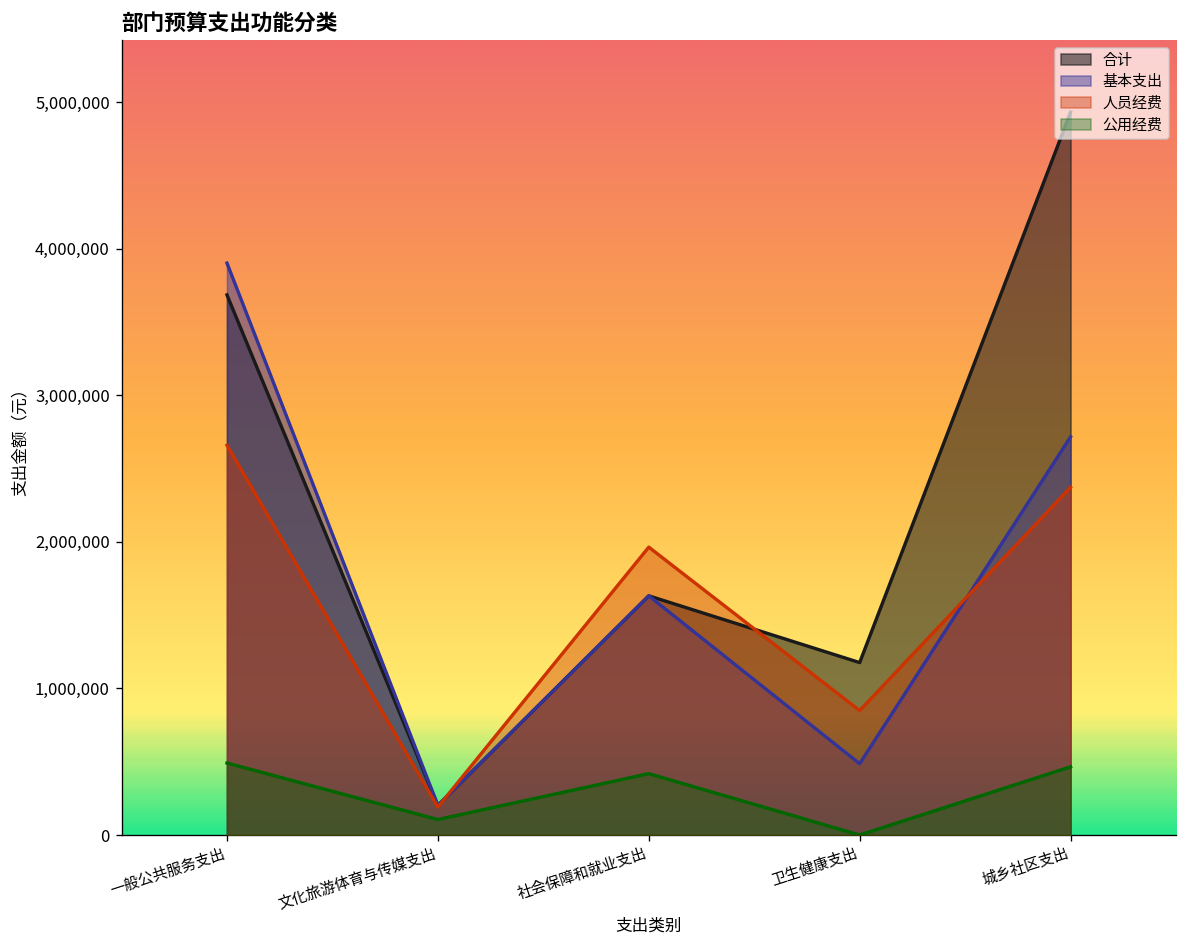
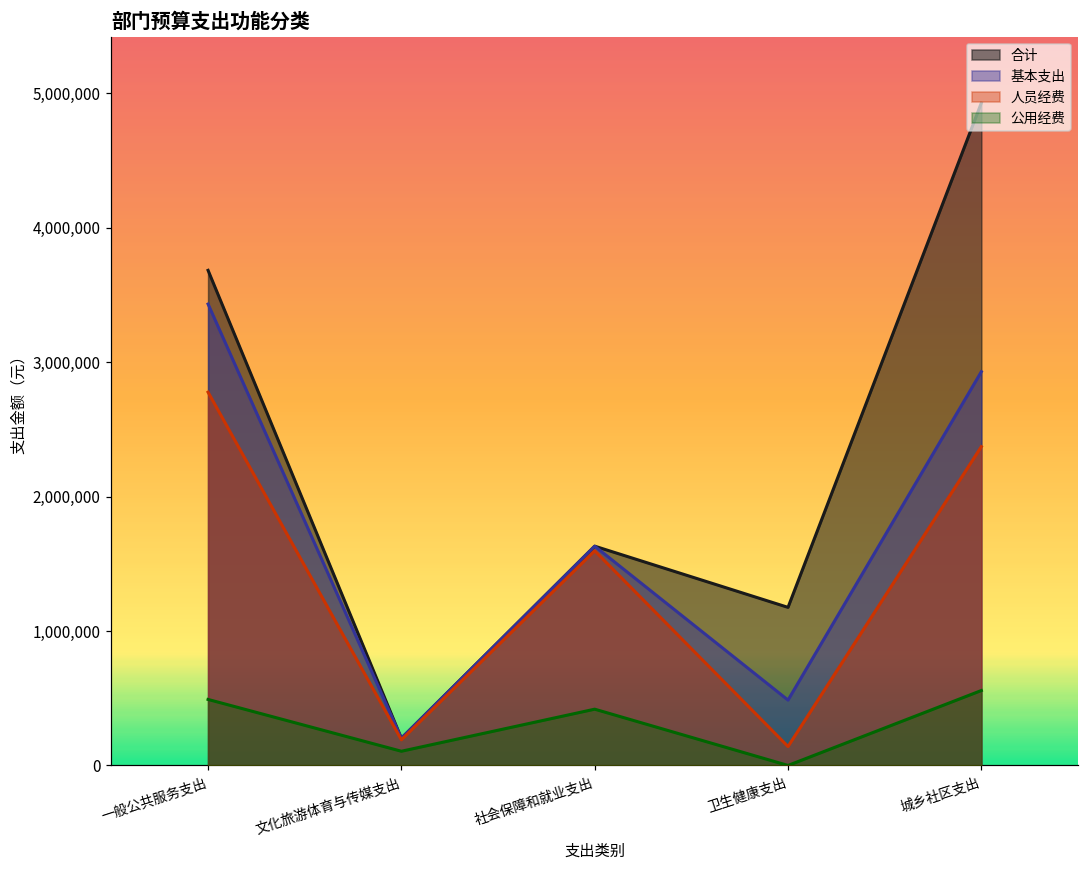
基本支出, 一般公共服务支出: 3,900,000 -> 3,430,000
人员经费, 一般公共服务支出: 2,660,000 -> 2,780,000
人员经费, 社会保障和就业支出: 1,960,000 -> 1,600,000
人员经费, 卫生健康支出: 850,000 -> 140,000
基本支出, 城乡社区支出: 2,720,000 -> 2,930,000
公用经费, 城乡社区支出: 470,000 -> 560,000
